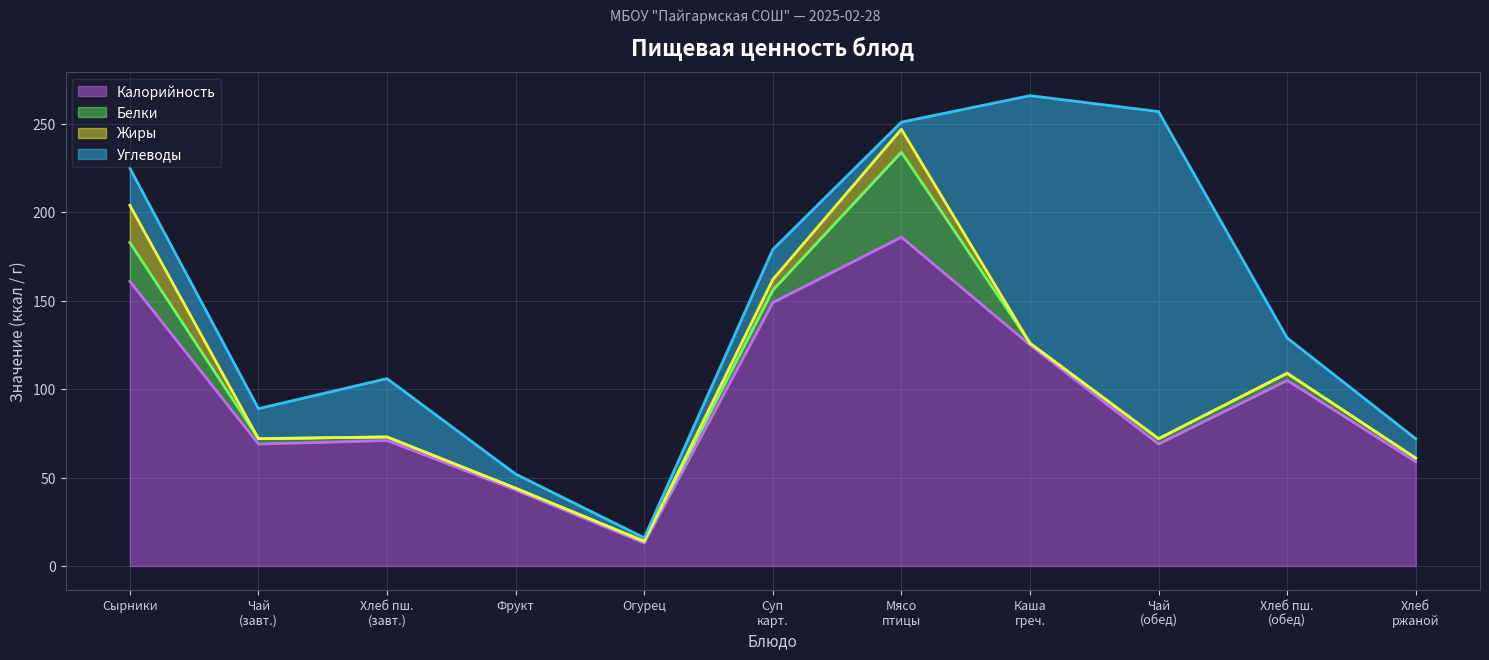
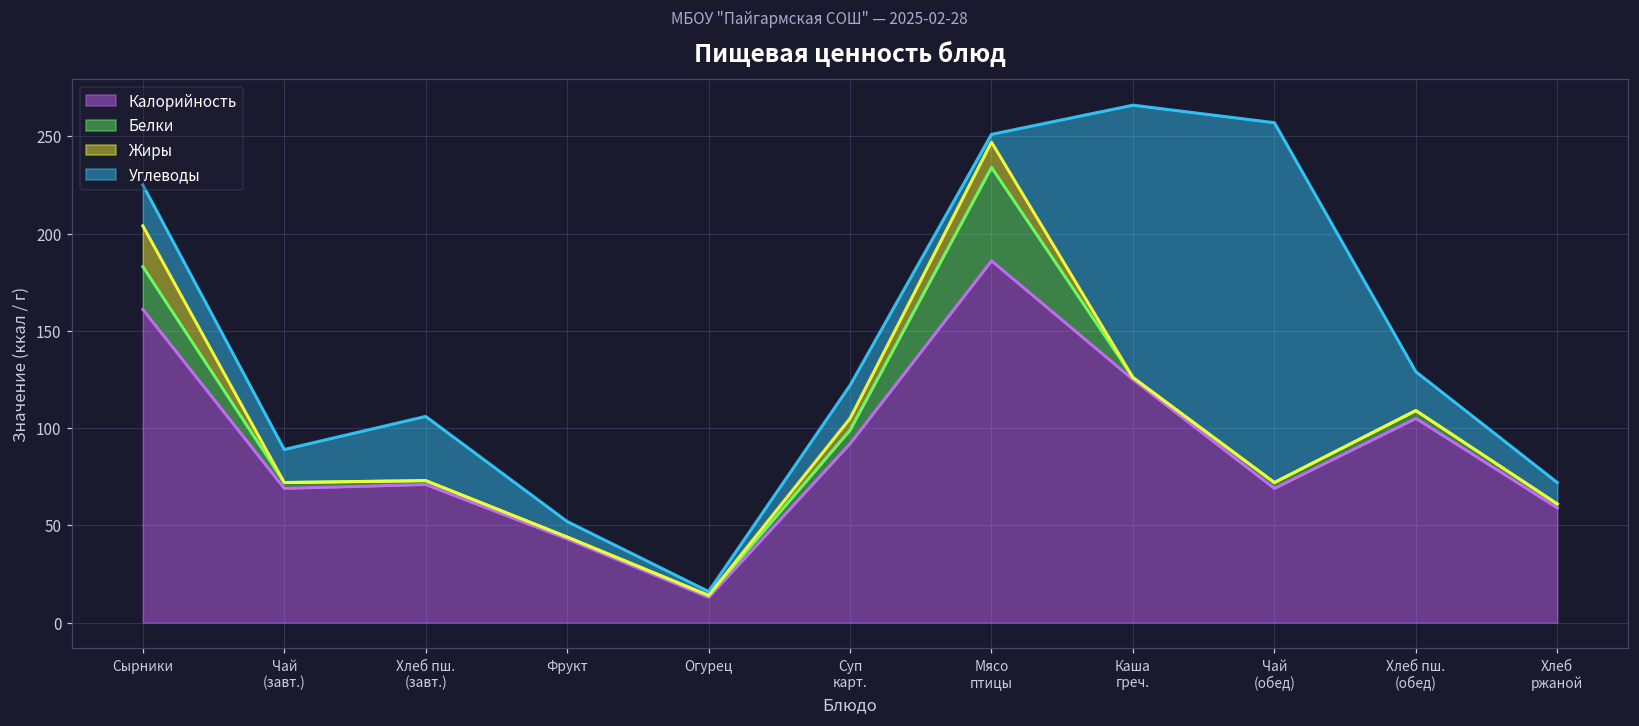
Калорийность, Суп карт.: 149 -> 92
